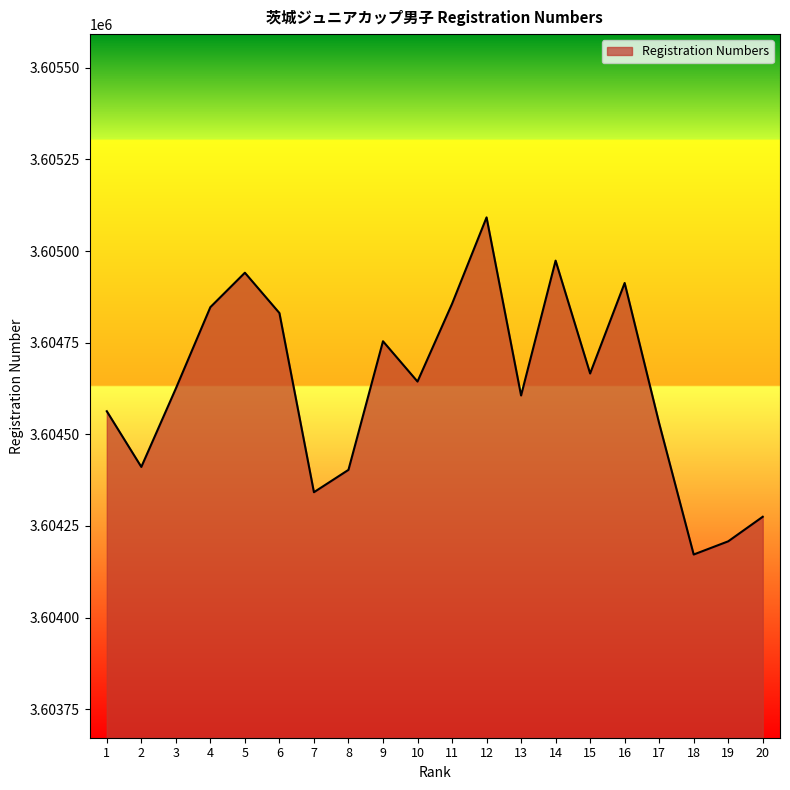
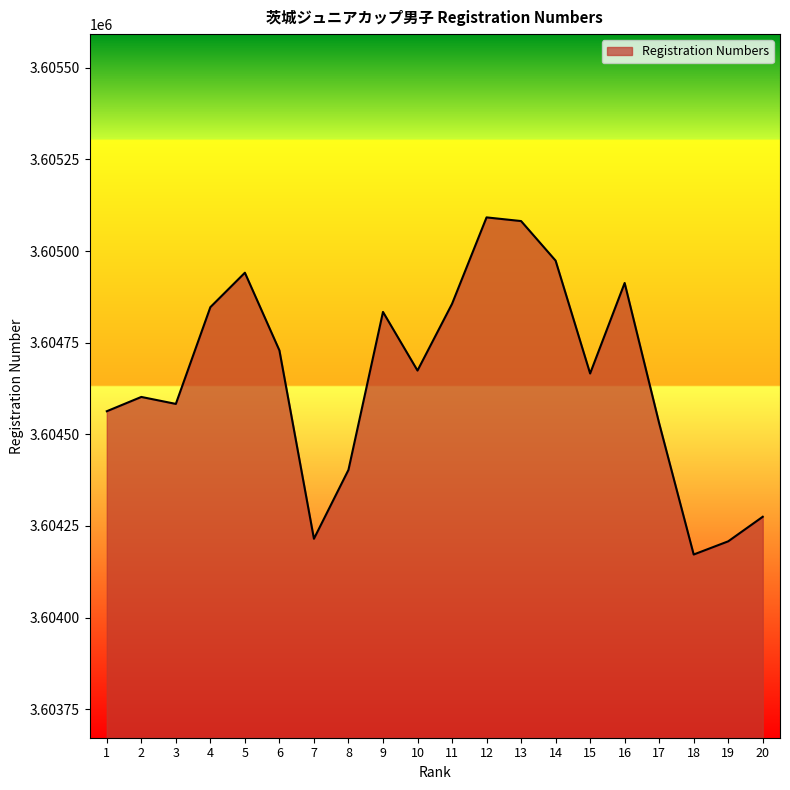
2: 3604410 -> 3604600
3: 3604630 -> 3604580
6: 3604830 -> 3604730
7: 3604340 -> 3604220
9: 3604750 -> 3604830
10: 3604640 -> 3604670
13: 3604610 -> 3605080
